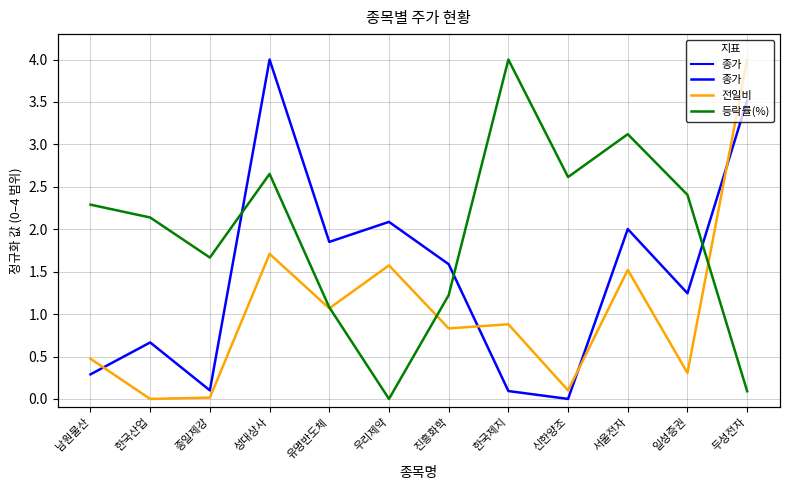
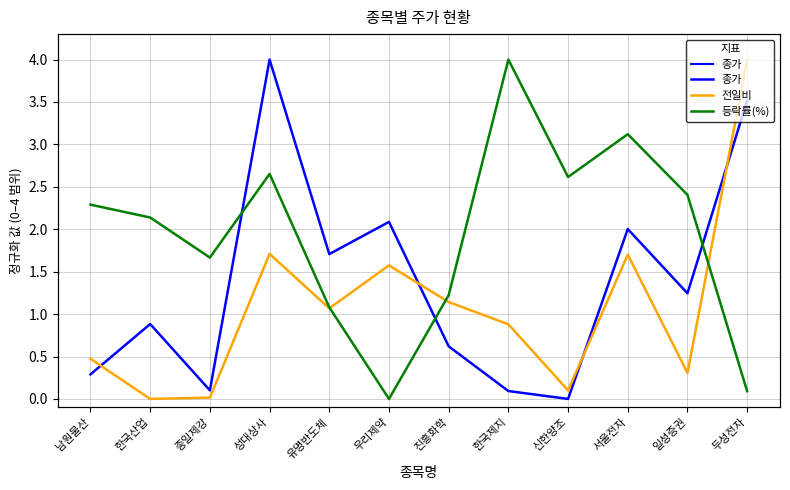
종가, 한국산업: 0.7 -> 0.9
종가, 유명반도체: 1.9 -> 1.7
종가, 진흥화학: 1.6 -> 0.6
전일비, 진흥화학: 0.8 -> 1.1
전일비, 서울전자: 1.5 -> 1.7
